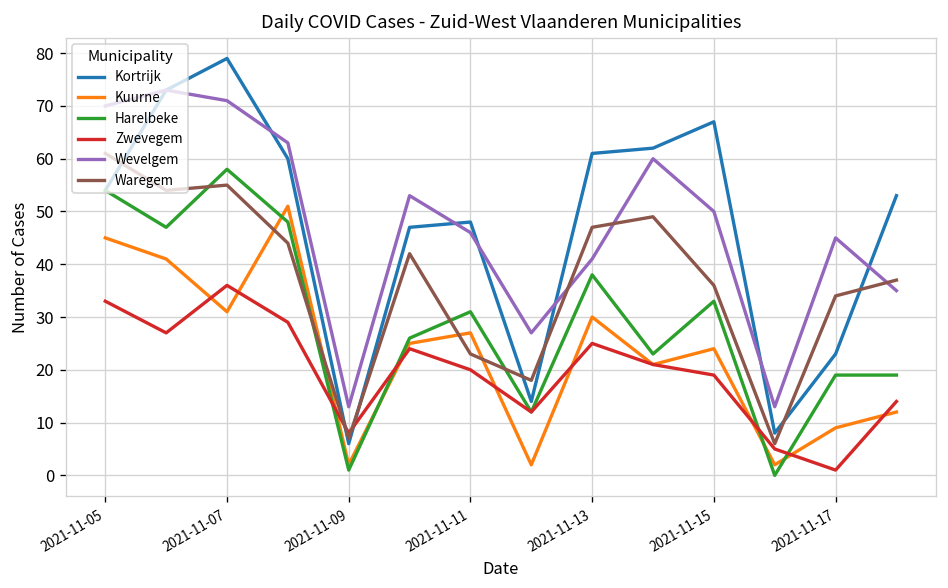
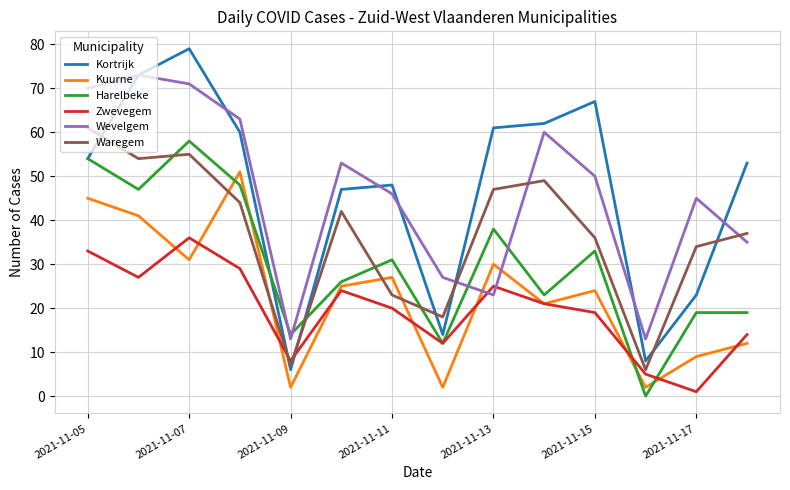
Harelbeke, 2021-11-09: 1 -> 14
Wevelgem, 2021-11-13: 41 -> 23
